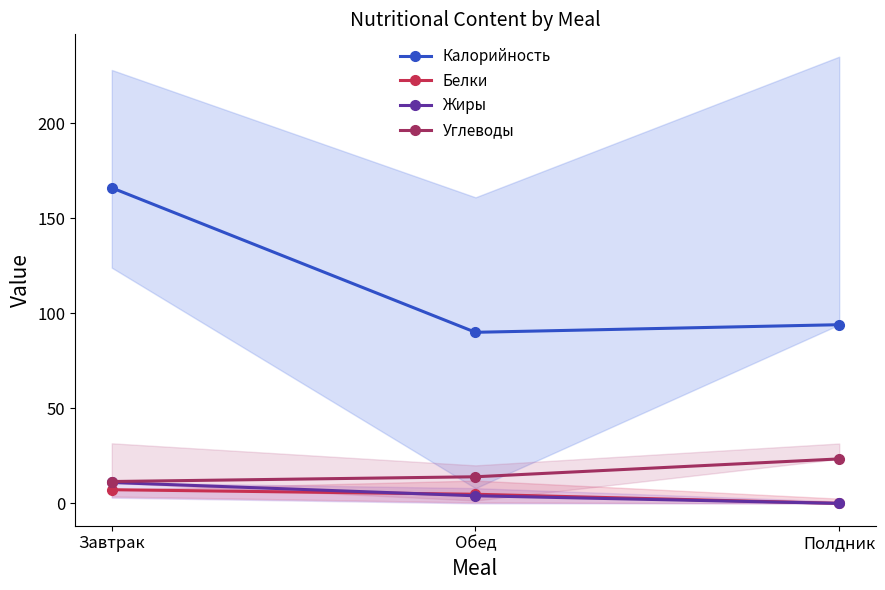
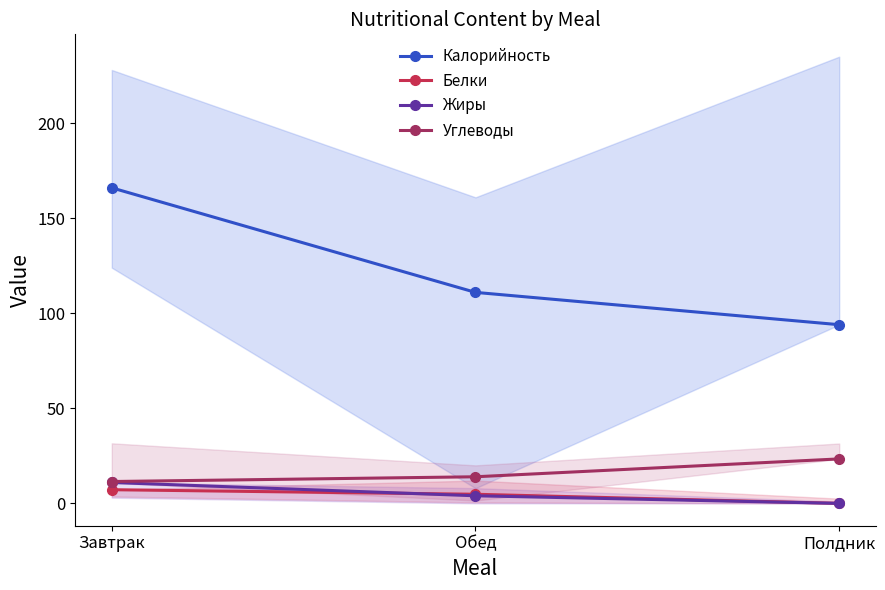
Калорийность, Обед: 90 -> 111
